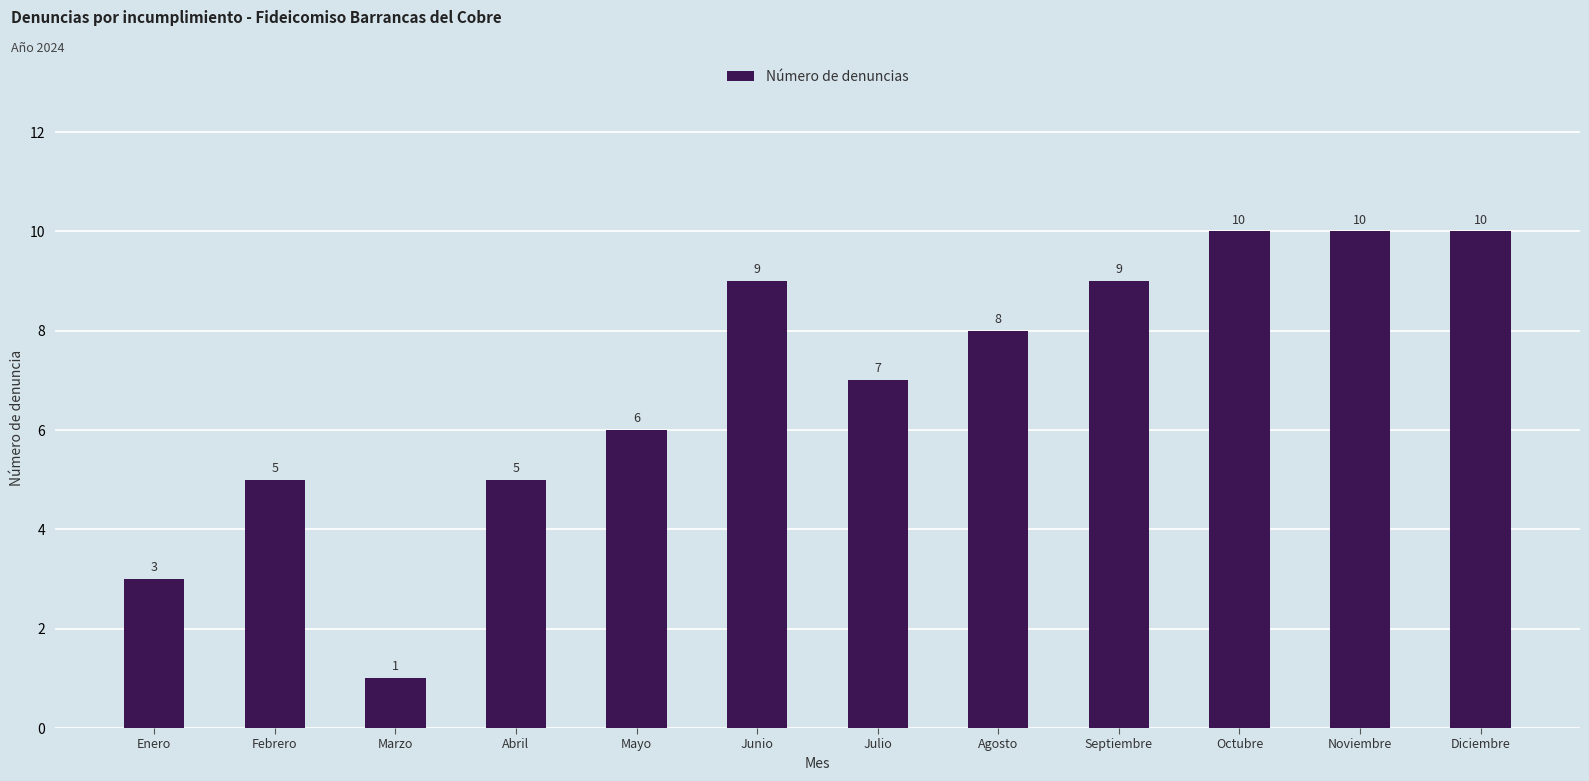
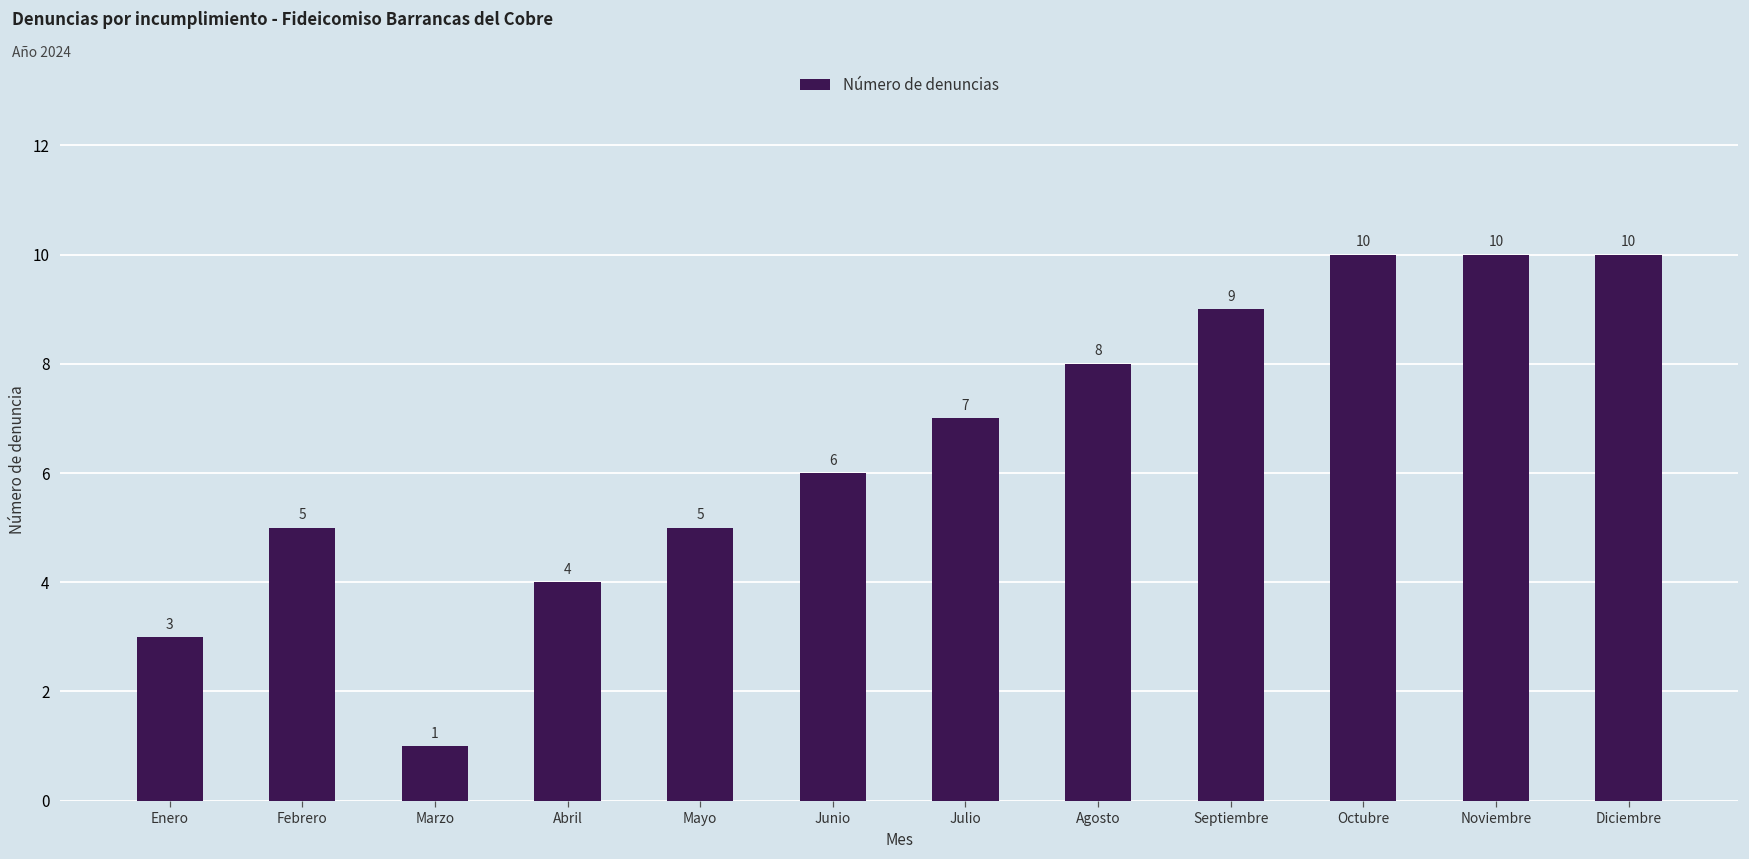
Abril: 5 -> 4
Mayo: 6 -> 5
Junio: 9 -> 6
